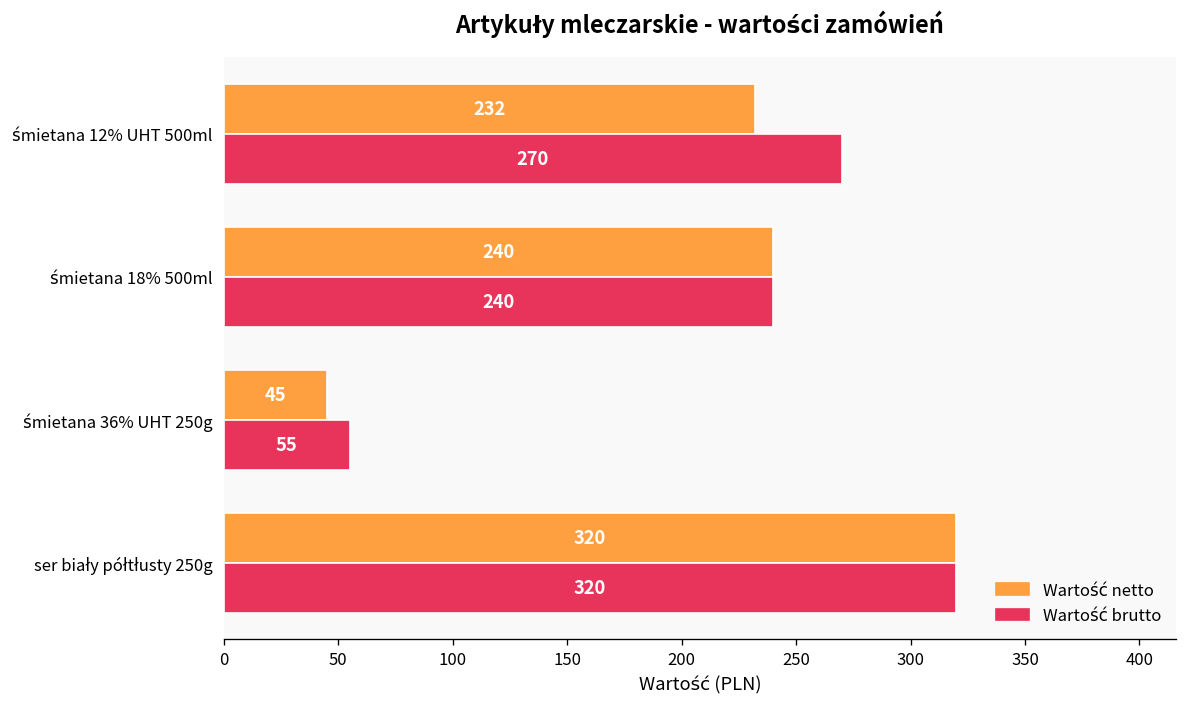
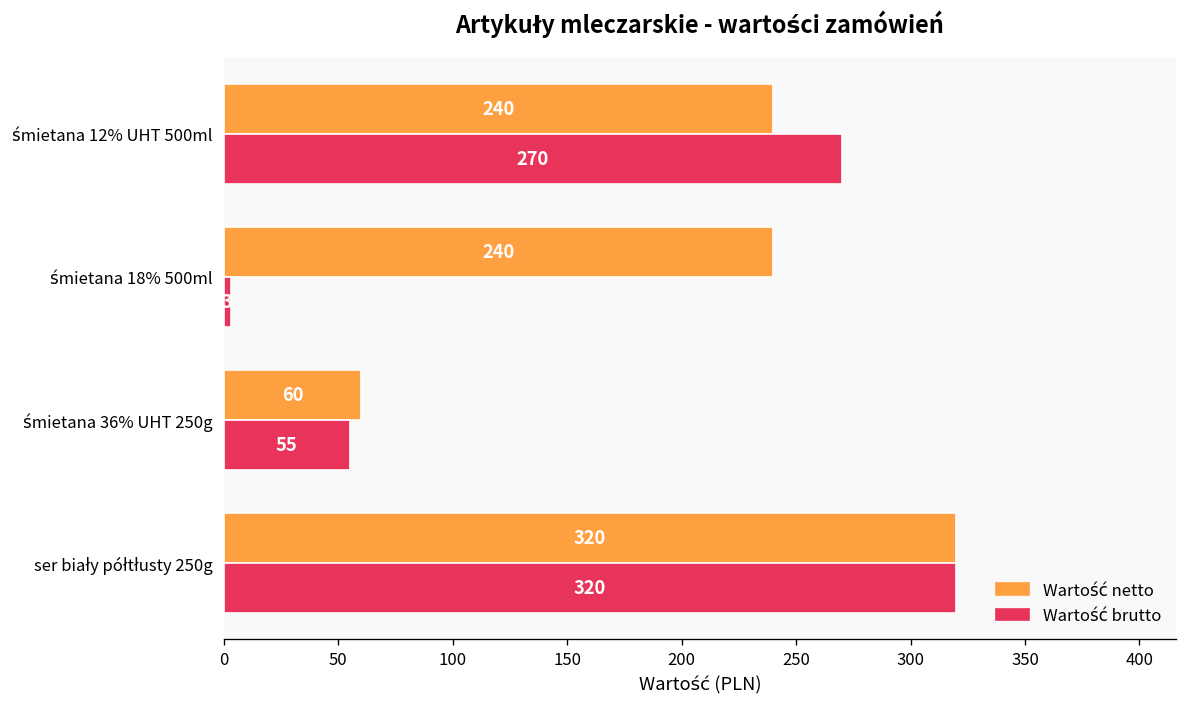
Wartość netto, śmietana 12% UHT 500ml: 232 -> 240
Wartość brutto, śmietana 18% 500ml: 240 -> 3
Wartość netto, śmietana 36% UHT 250g: 45 -> 60
